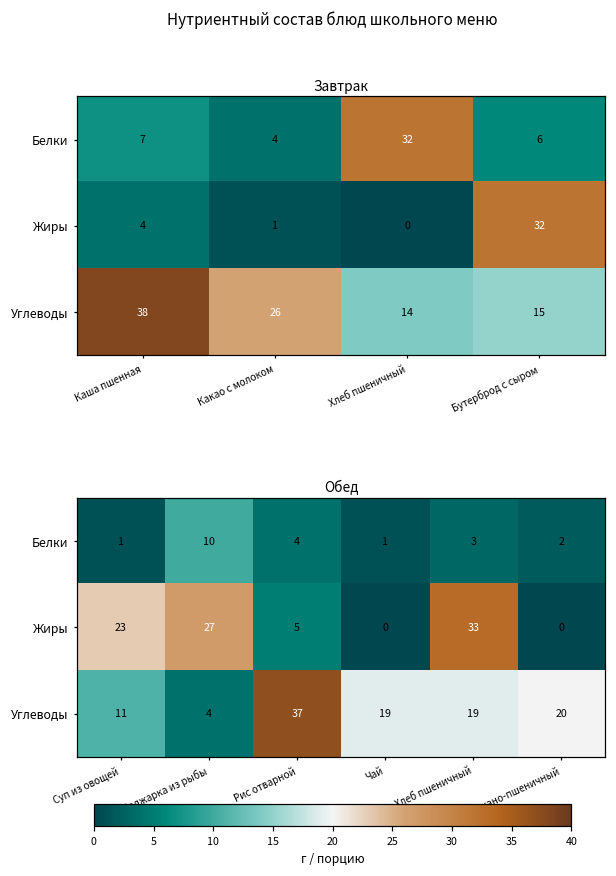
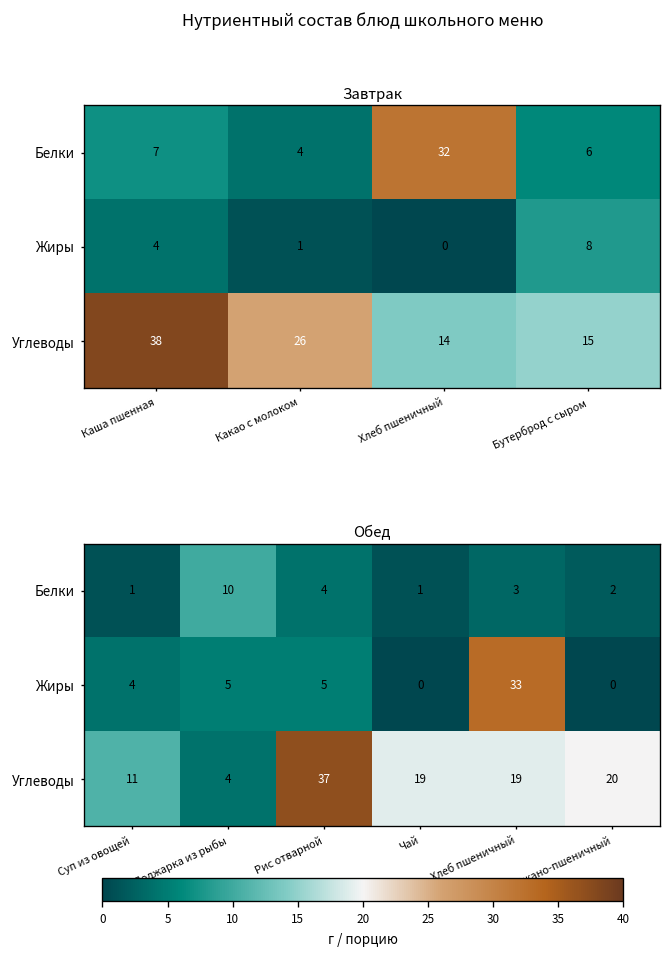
Завтрак, Жиры, Бутерброд с сыром: 32 -> 8
Обед, Жиры, Суп из овощей: 23 -> 4
Обед, Жиры, Поджарка из рыбы: 27 -> 5
